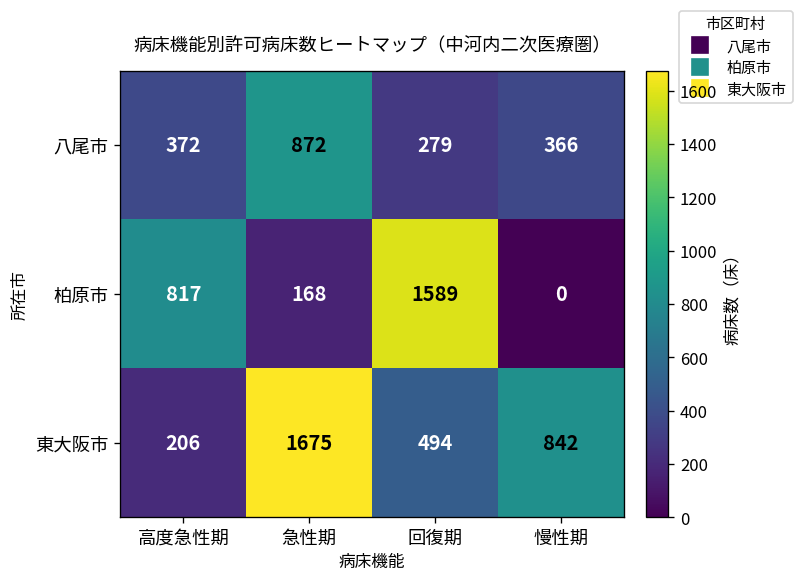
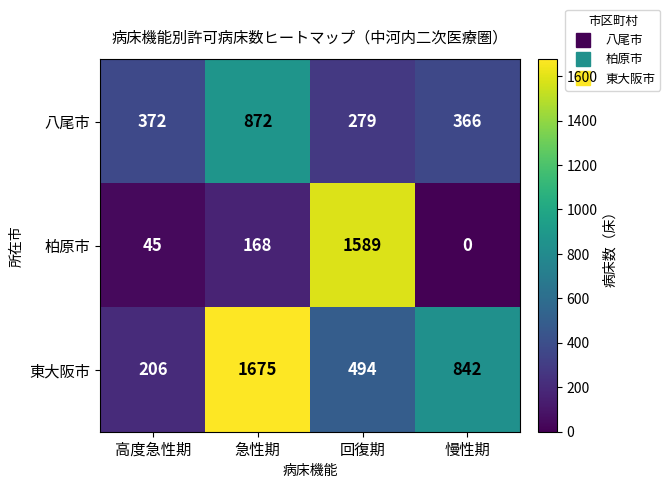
柏原市, 高度急性期: 817 -> 45
